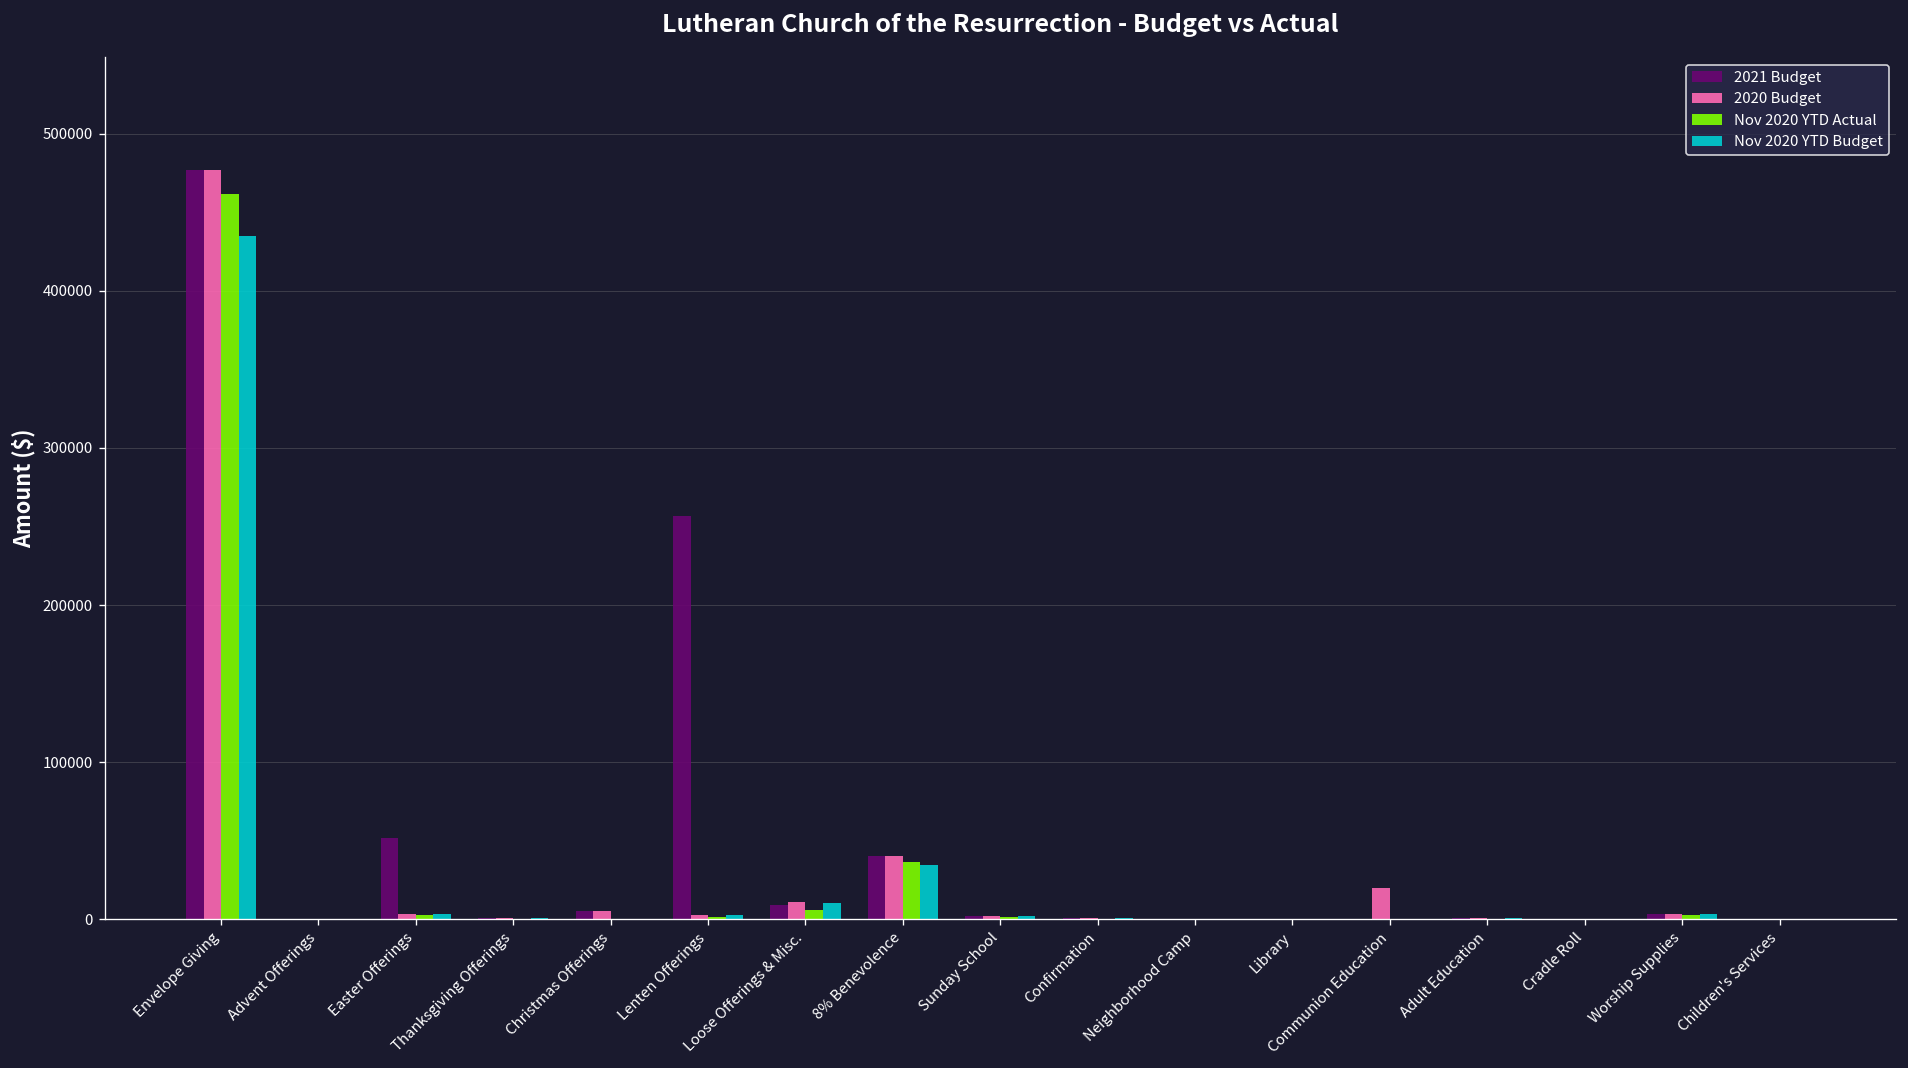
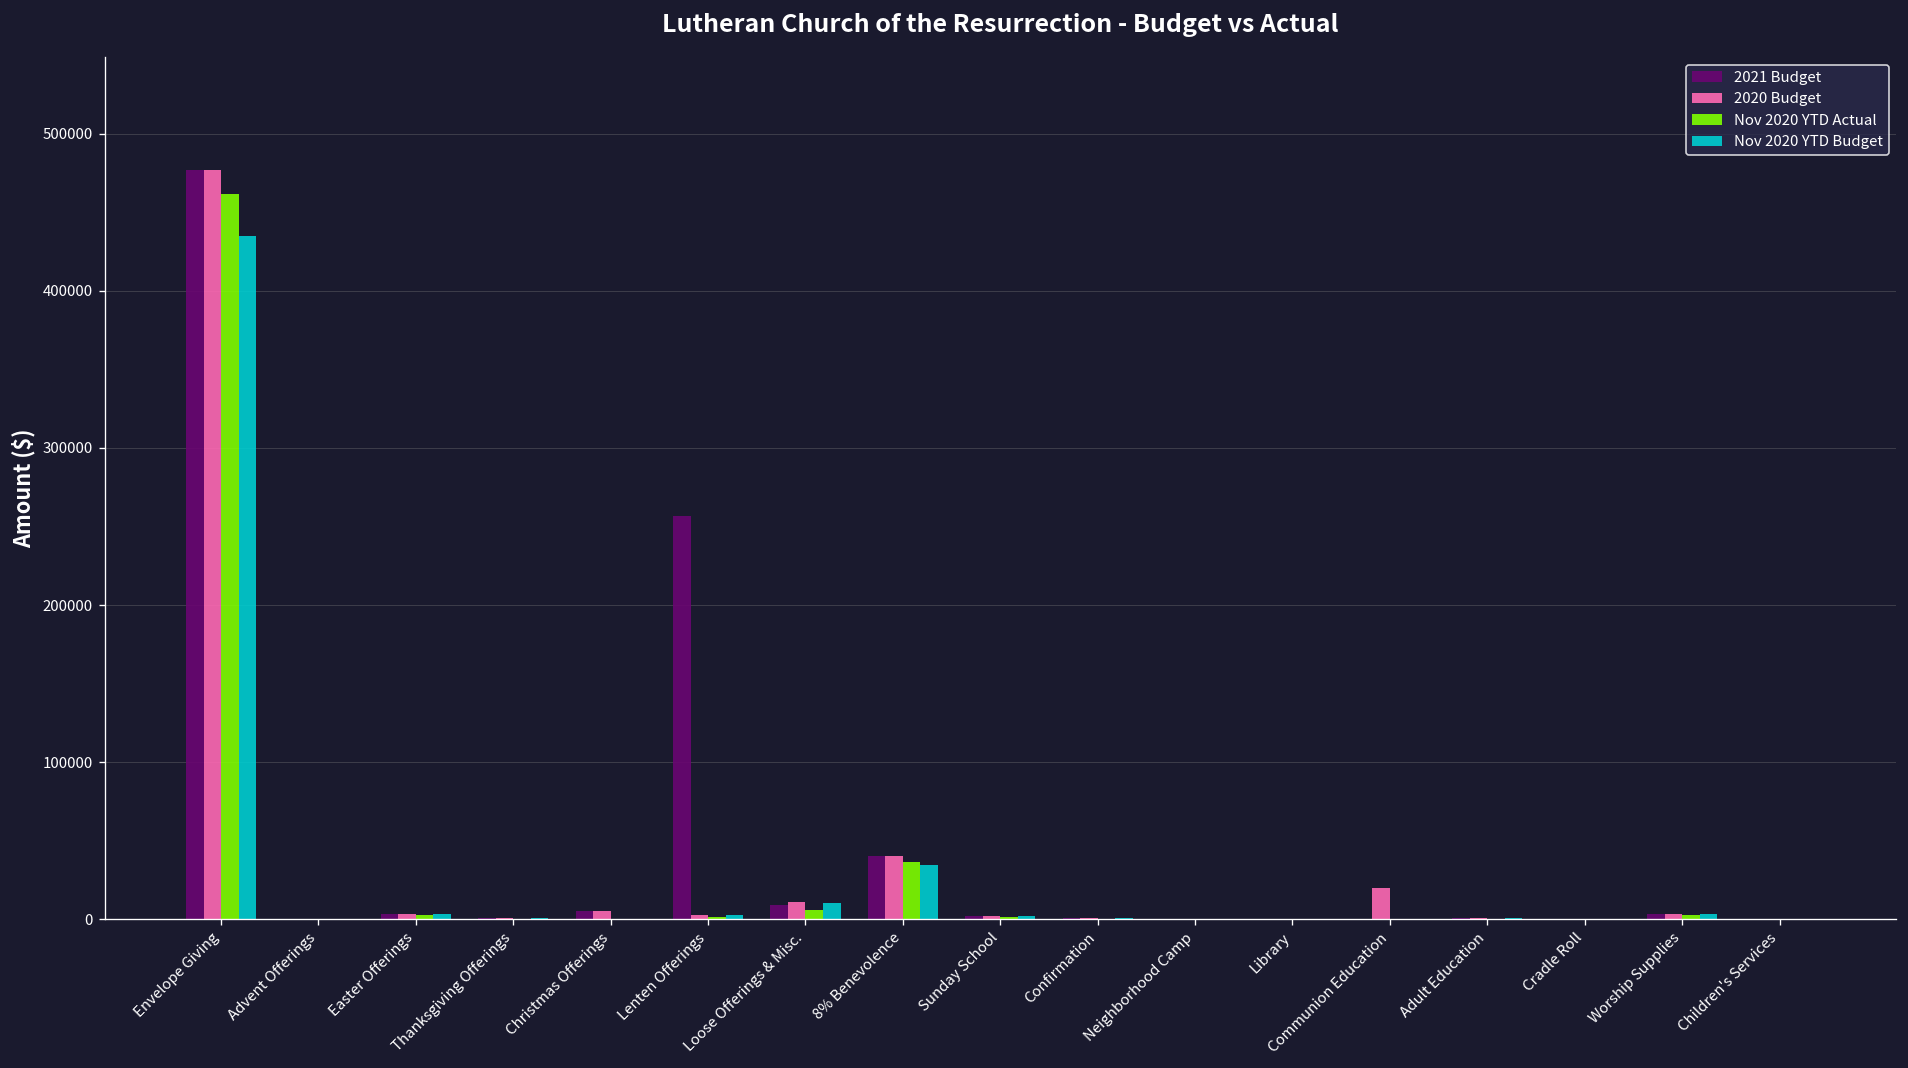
2021 Budget, Easter Offerings: 52000 -> 4000
